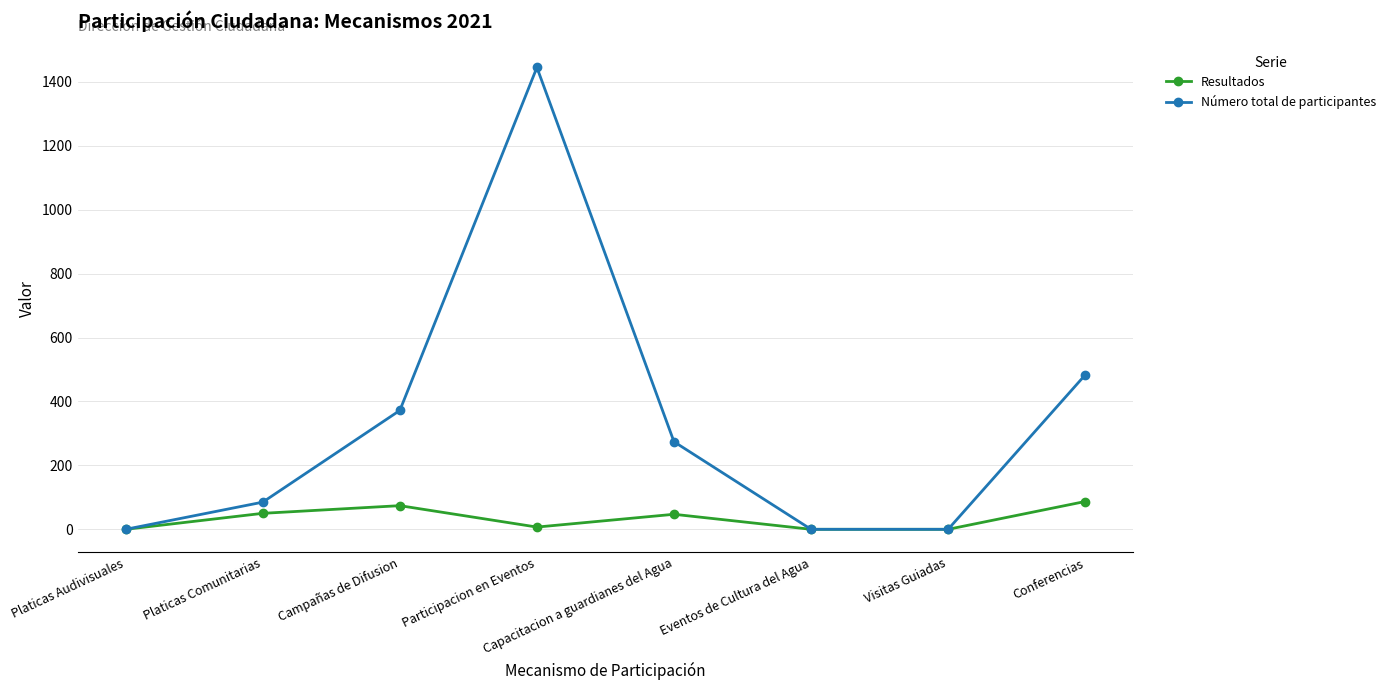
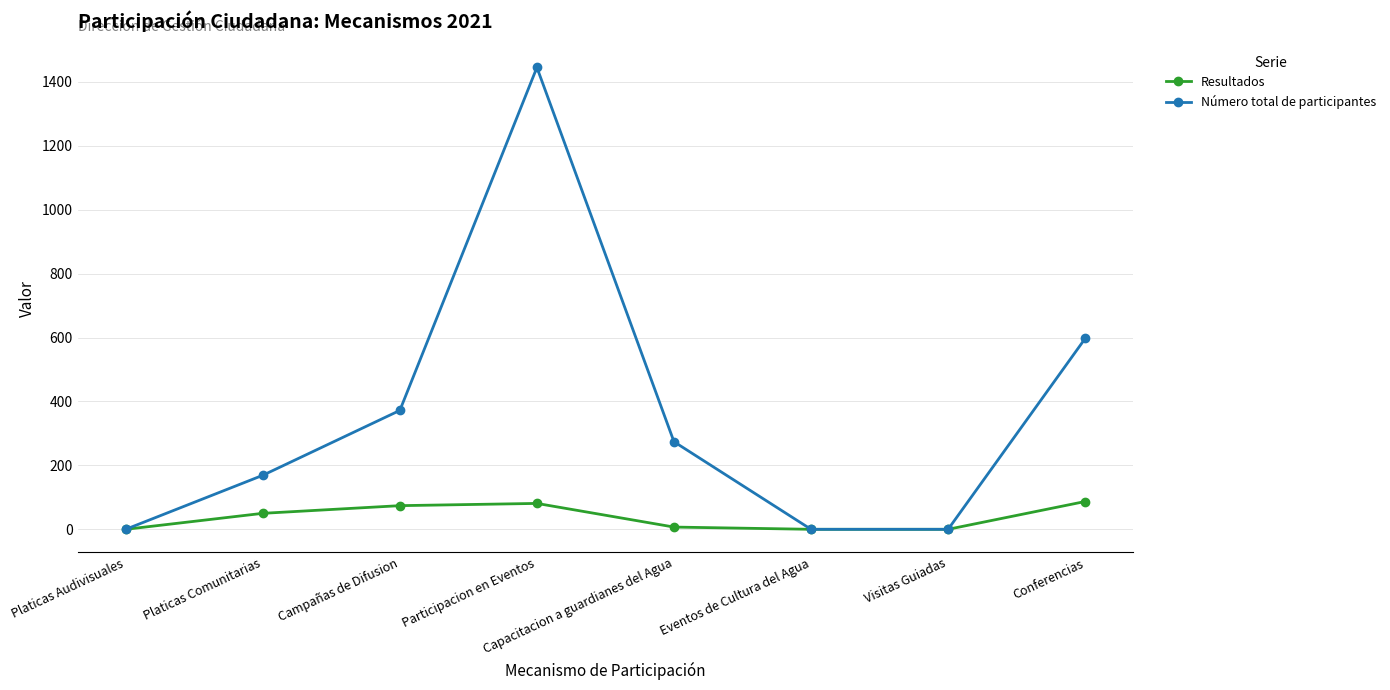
Número total de participantes, Platicas Comunitarias: 90 -> 170
Resultados, Participacion en Eventos: 10 -> 80
Resultados, Capacitacion a guardianes del Agua: 50 -> 10
Número total de participantes, Conferencias: 480 -> 600
